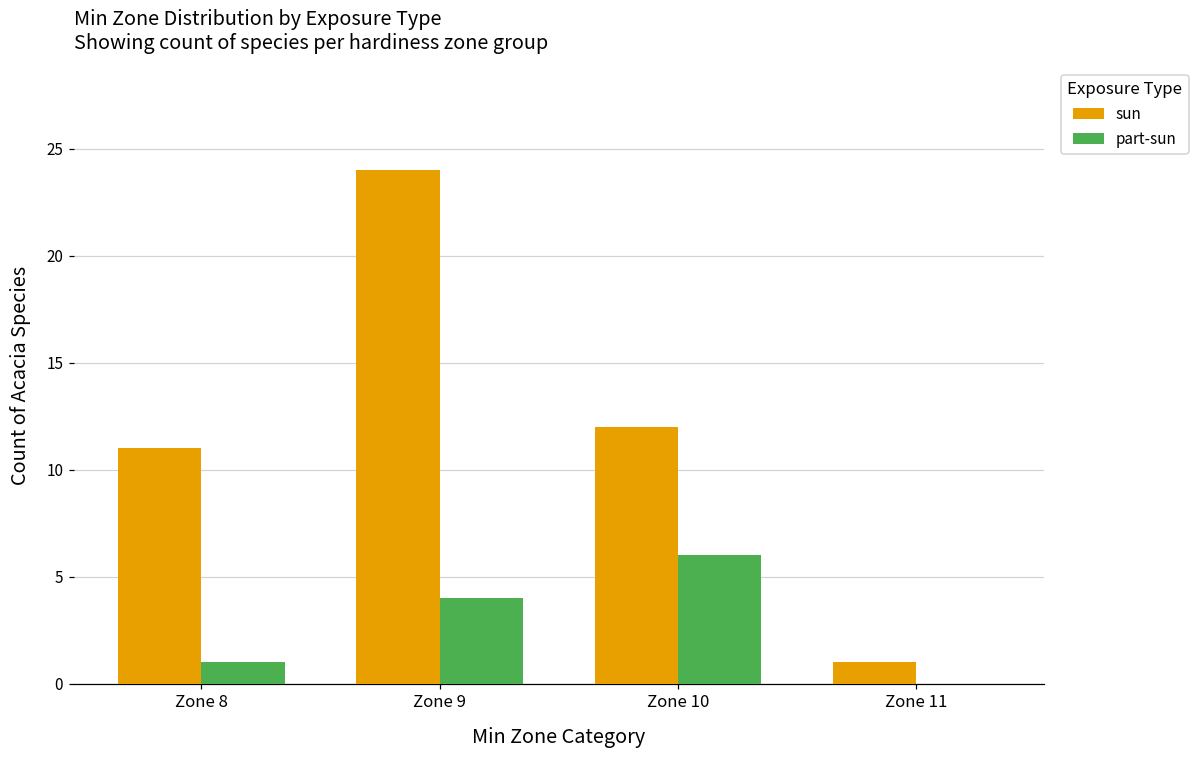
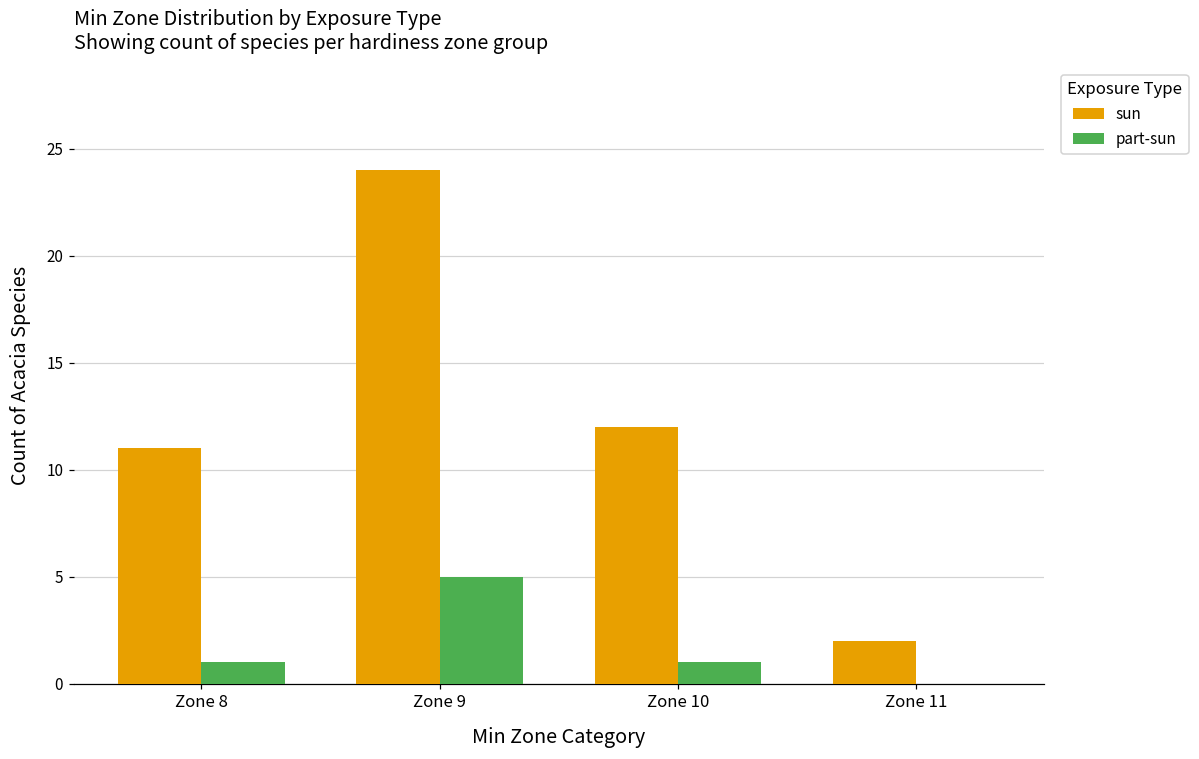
part-sun, Zone 9: 4 -> 5
part-sun, Zone 10: 6 -> 1
sun, Zone 11: 1 -> 2
